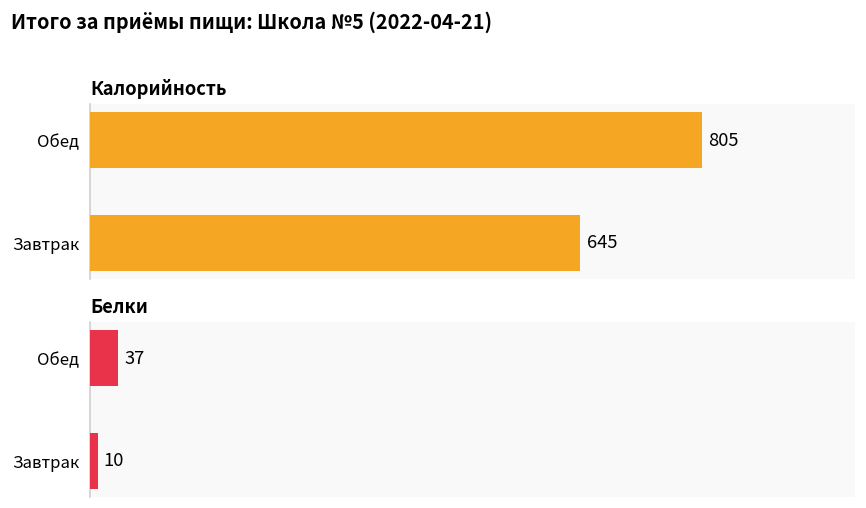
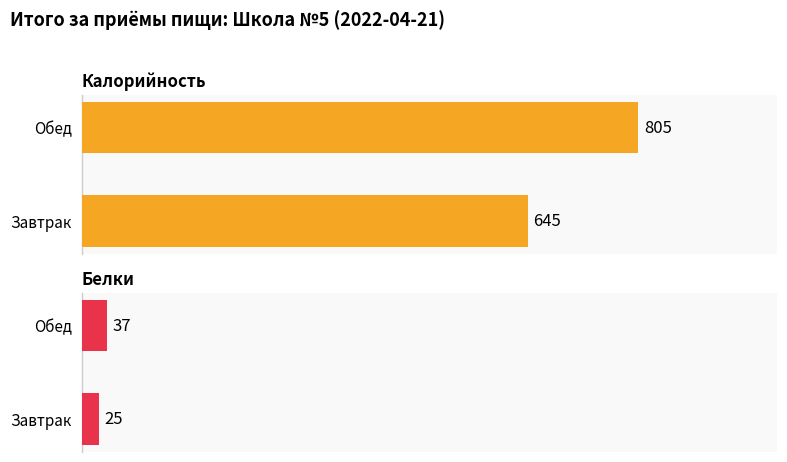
Белки, Завтрак: 10 -> 25
